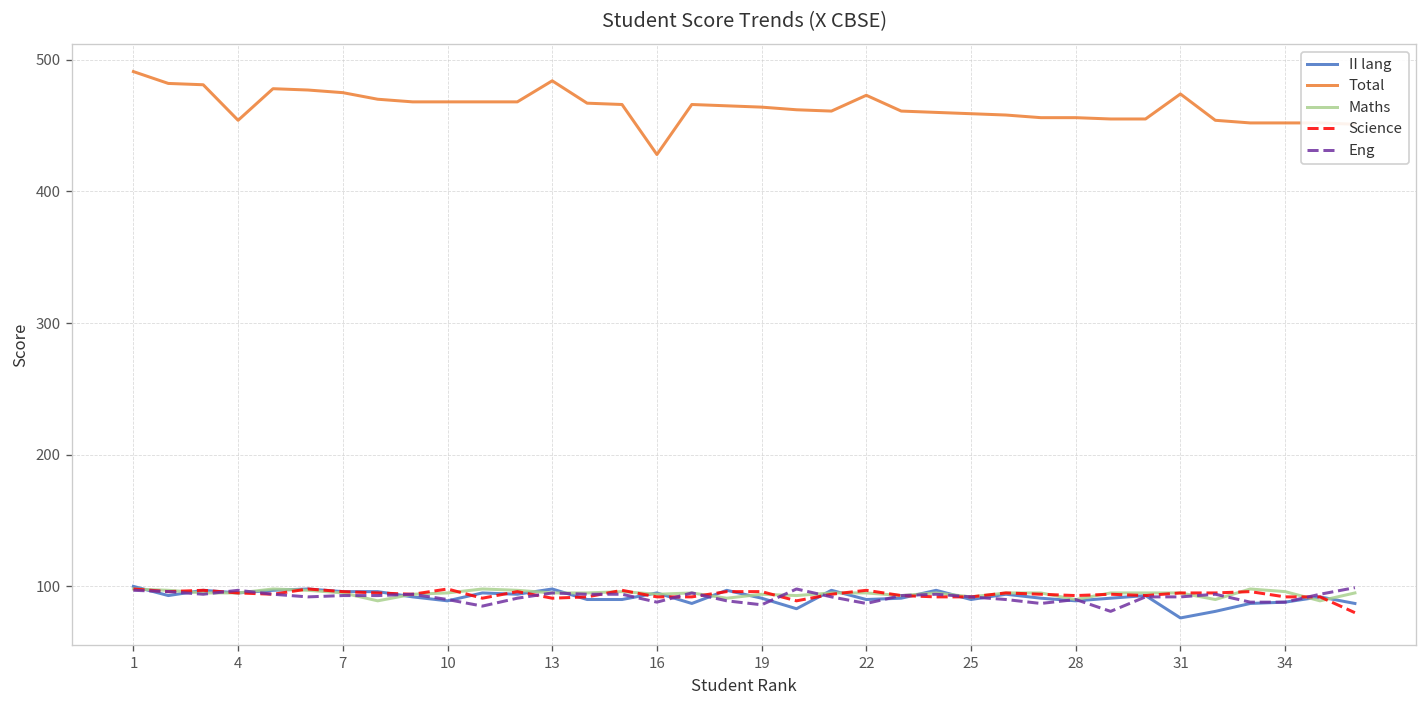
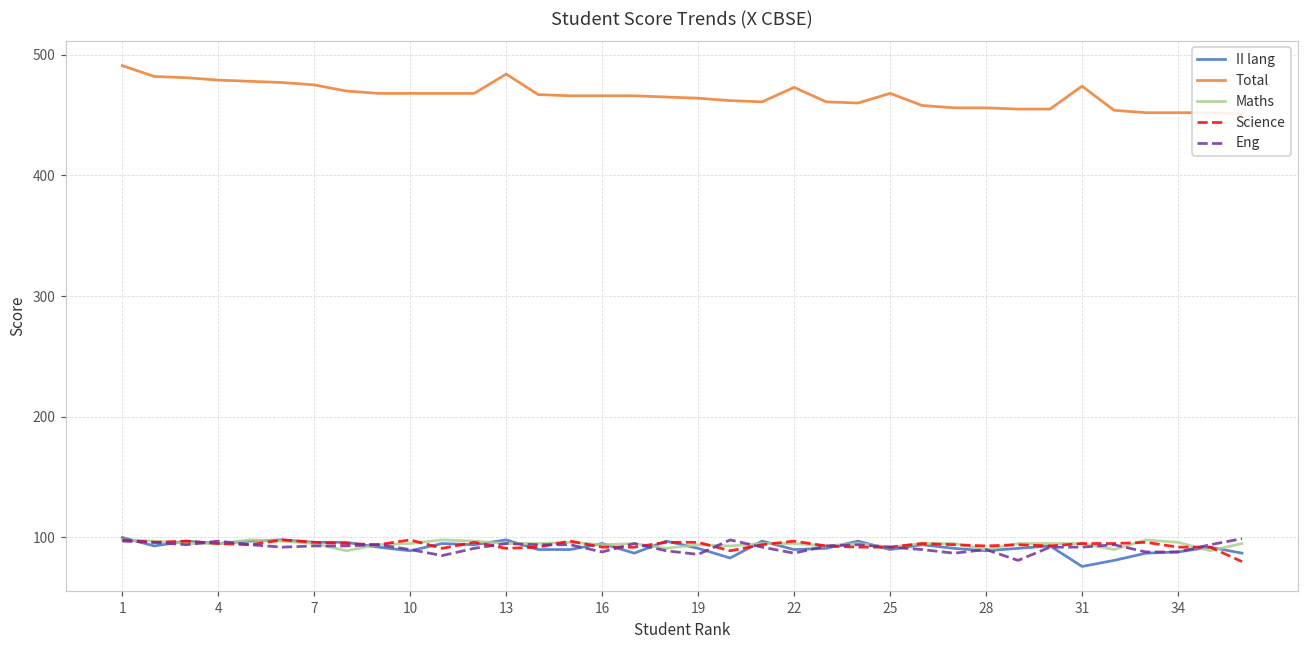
Total, 4: 454 -> 479
Total, 16: 428 -> 466
Total, 25: 459 -> 468
